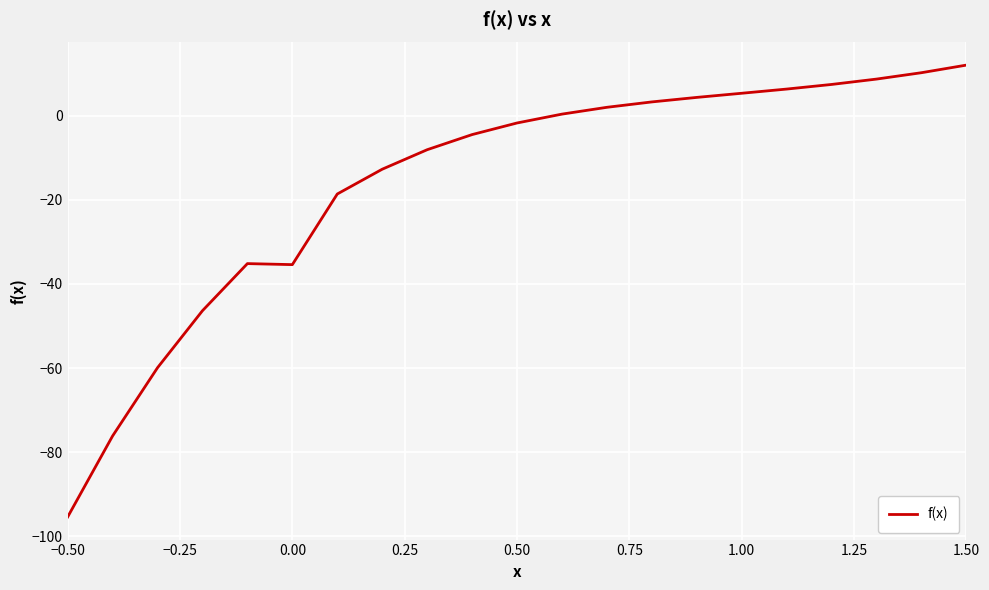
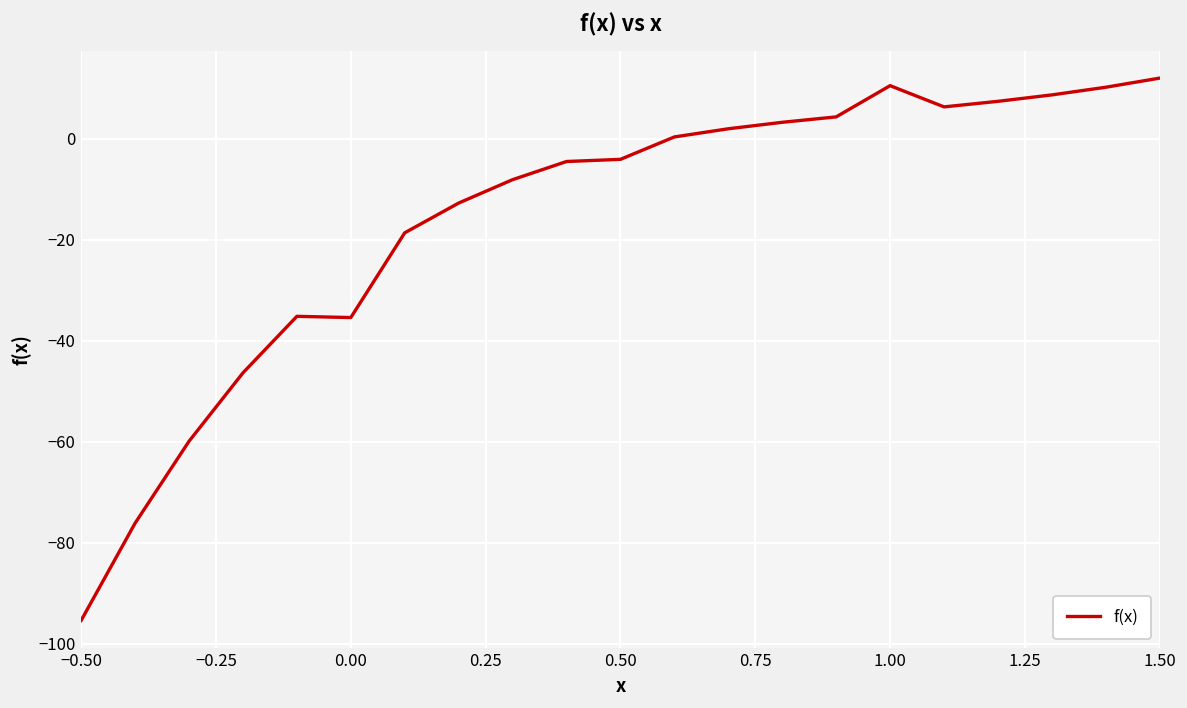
0.50: -2 -> -4
1.00: 5 -> 11
